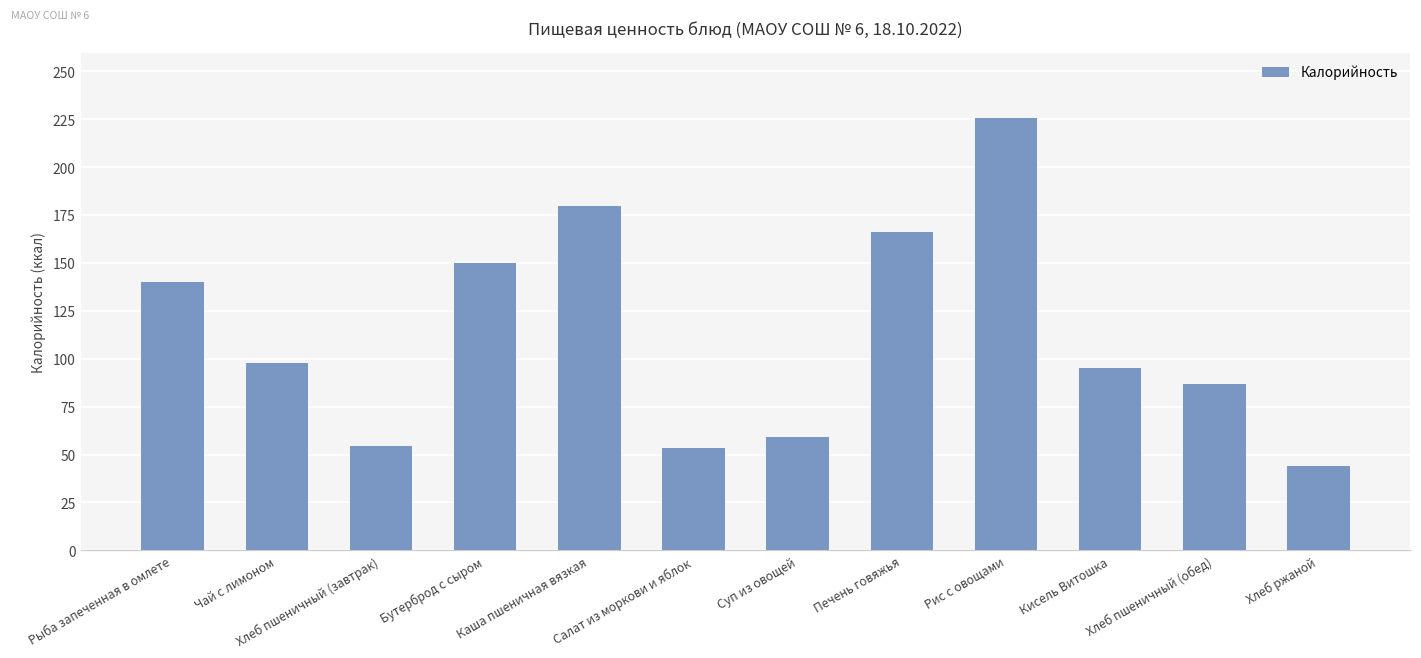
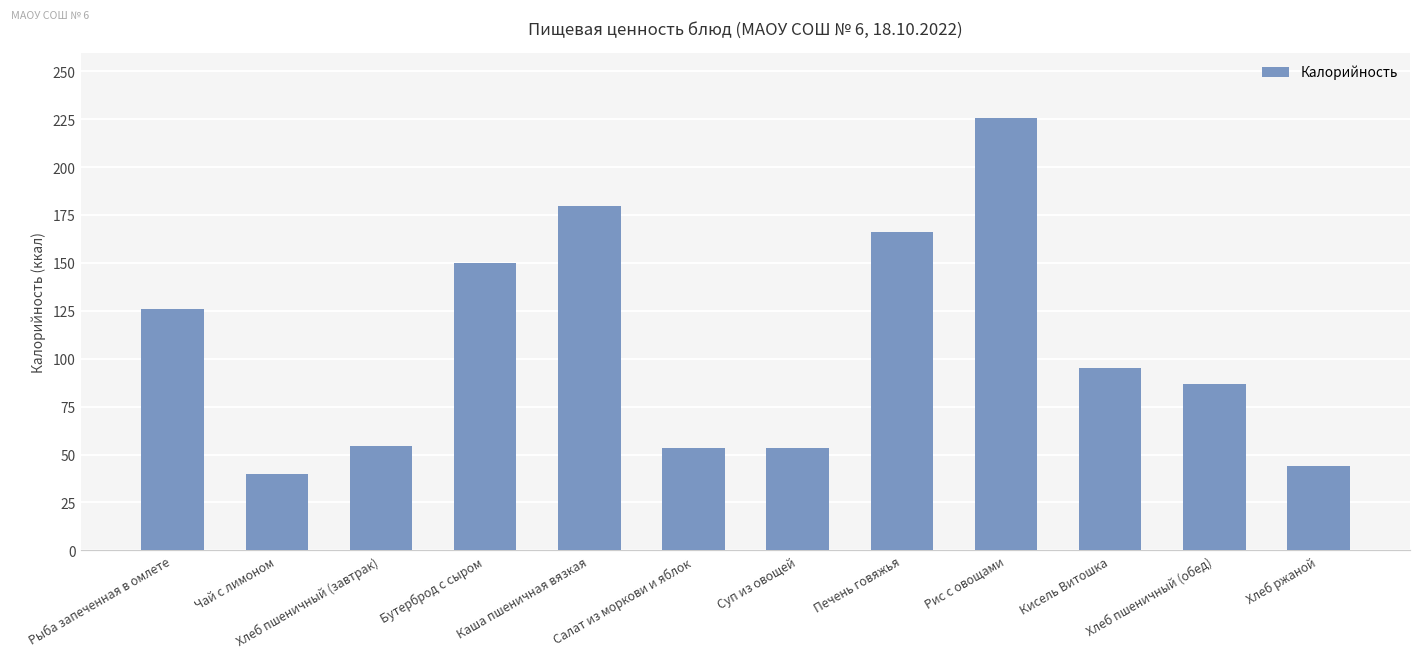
Рыба запеченная в омлете: 140 -> 126
Чай с лимоном: 98 -> 40
Суп из овощей: 59 -> 54
